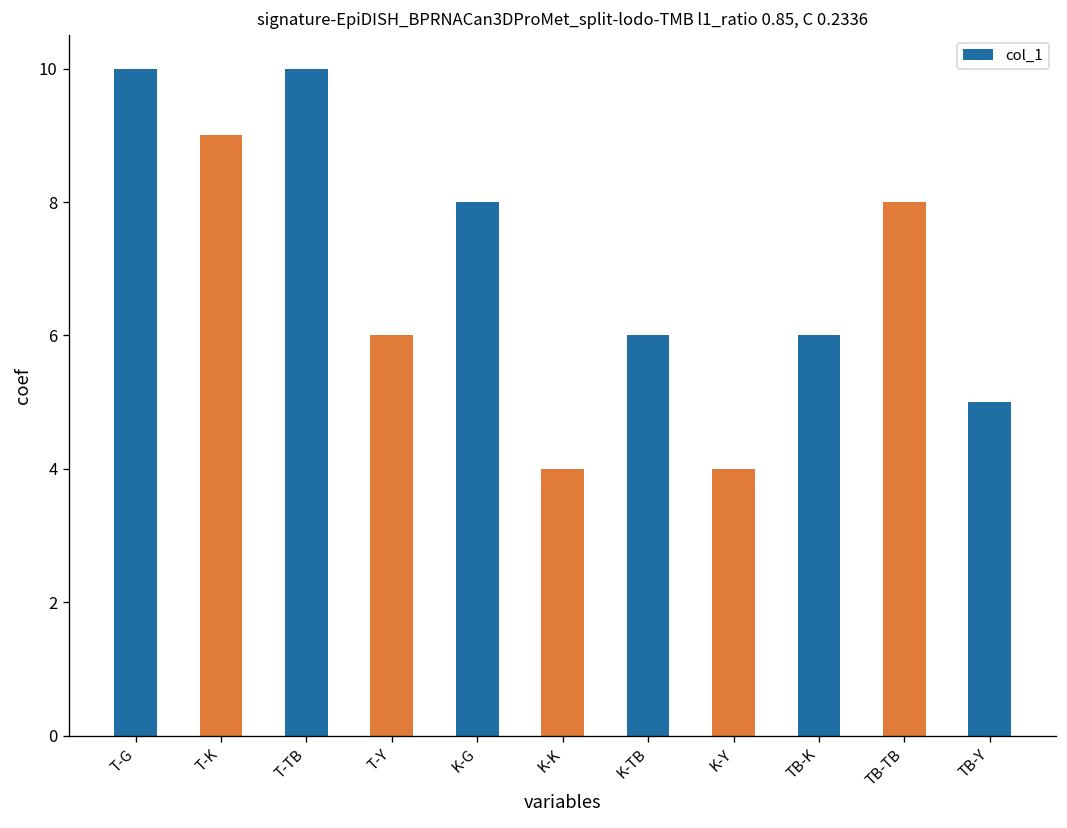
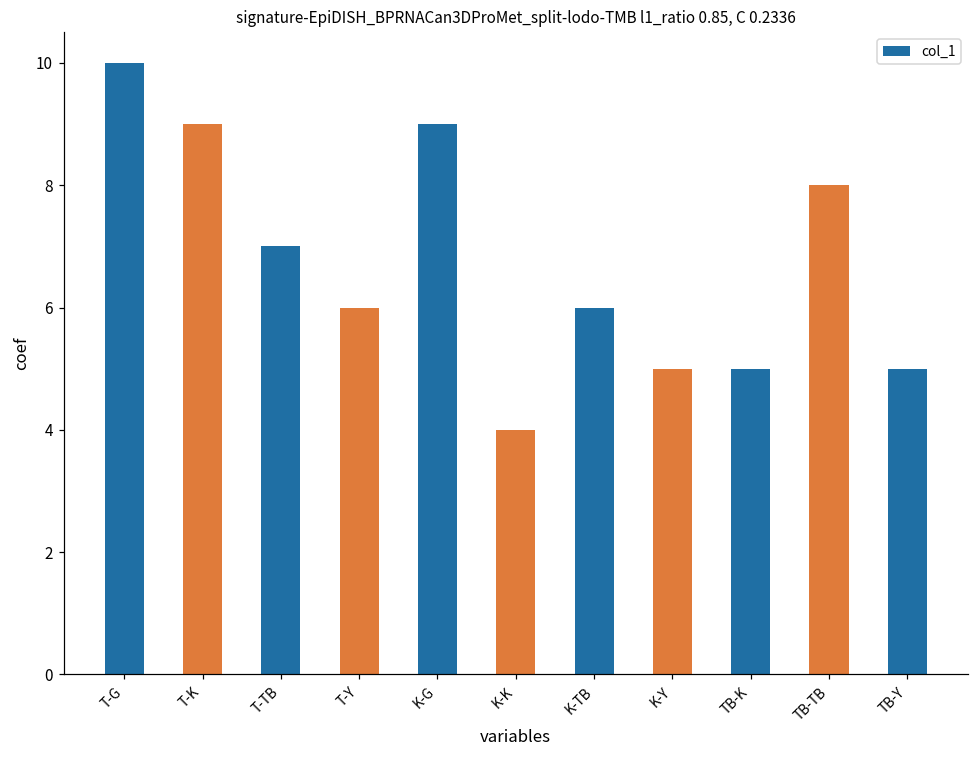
T-TB: 10 -> 7
K-G: 8 -> 9
K-Y: 4 -> 5
TB-K: 6 -> 5
